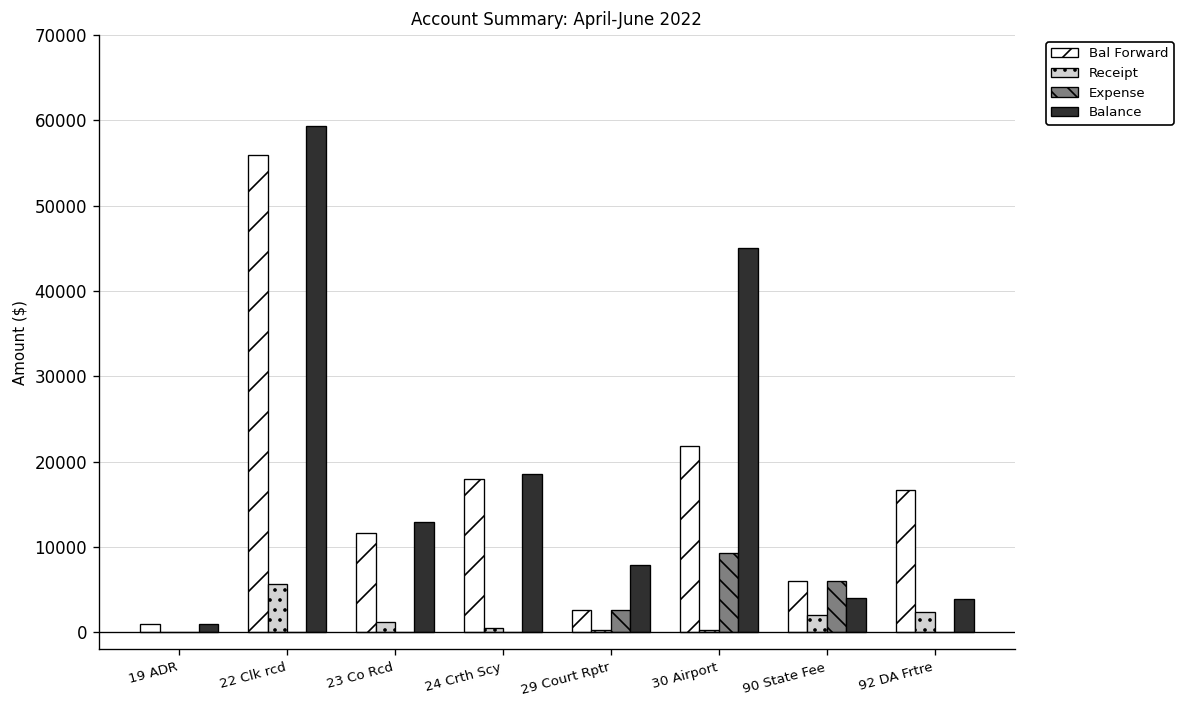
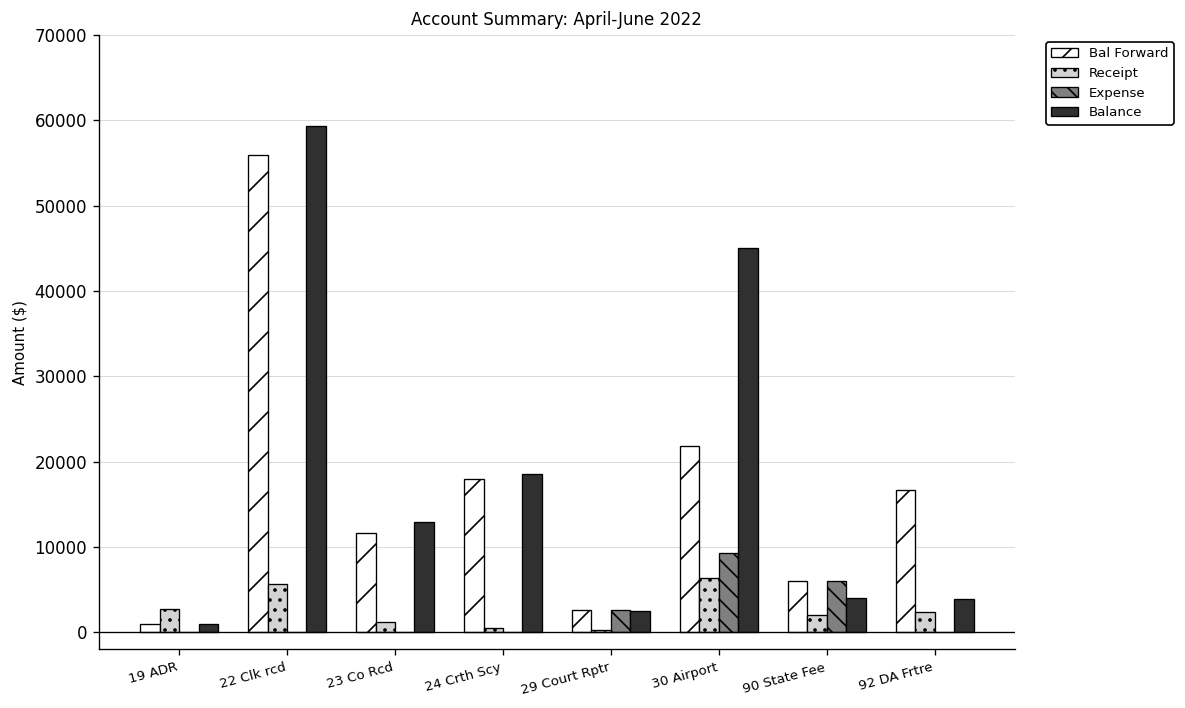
Receipt, 19 ADR: 0 -> 3000
Balance, 29 Court Rptr: 8000 -> 2000
Receipt, 30 Airport: 0 -> 6000
